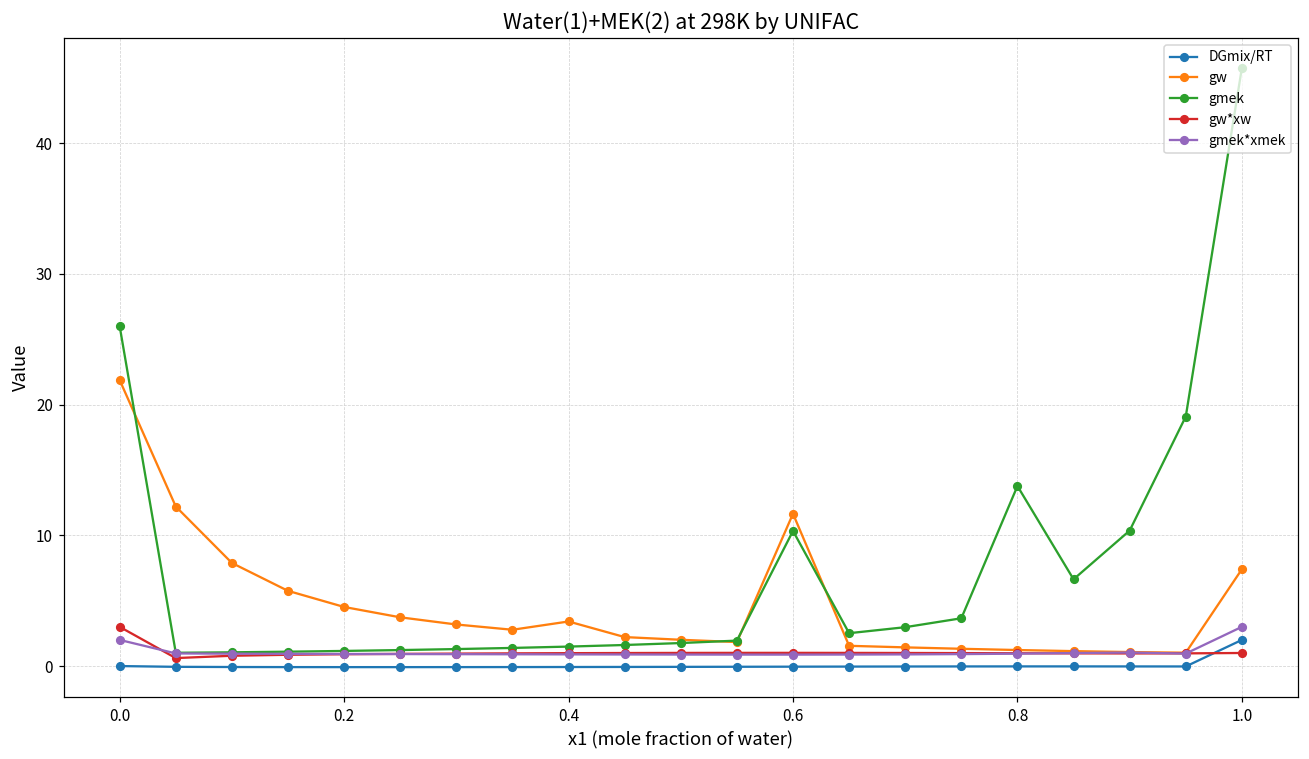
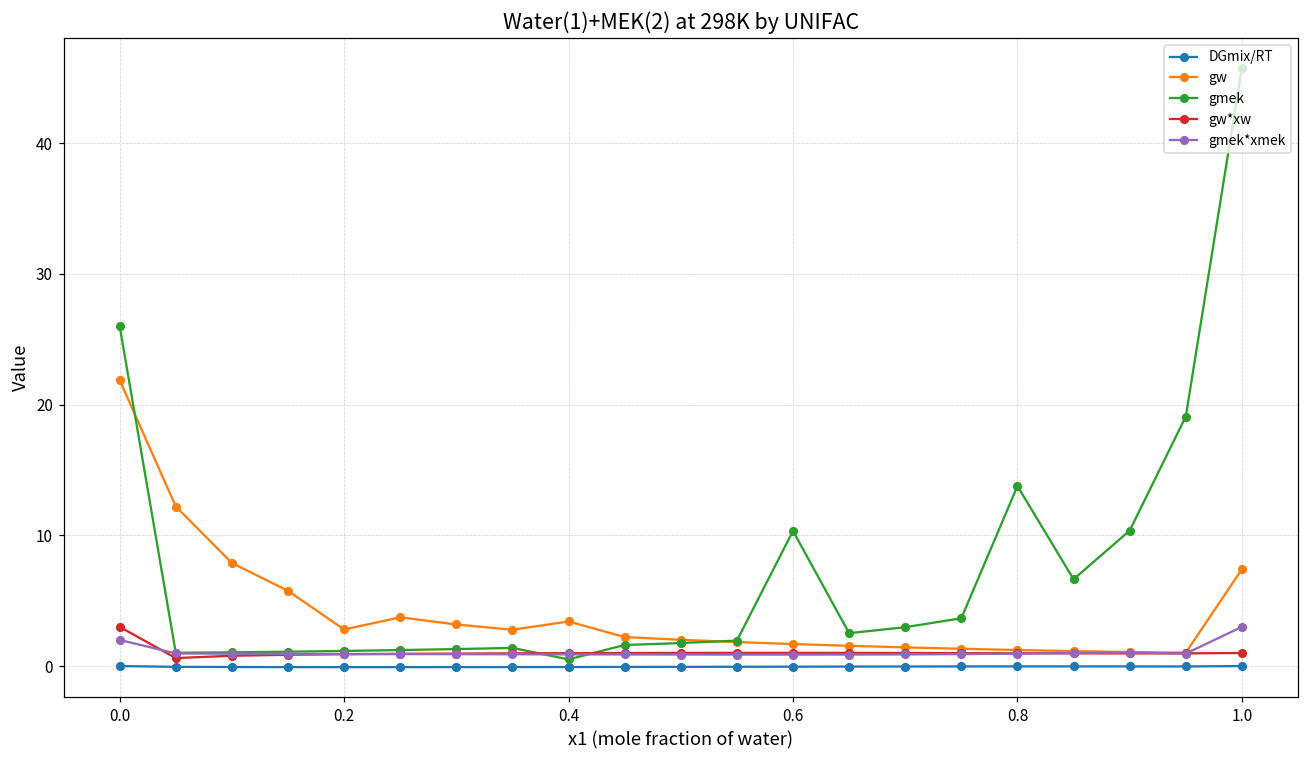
gw, 0.2: 4.5 -> 2.8
gmek, 0.4: 1.5 -> 0.5
gw, 0.6: 11.7 -> 1.7
DGmix/RT, 1.0: 2 -> 0
